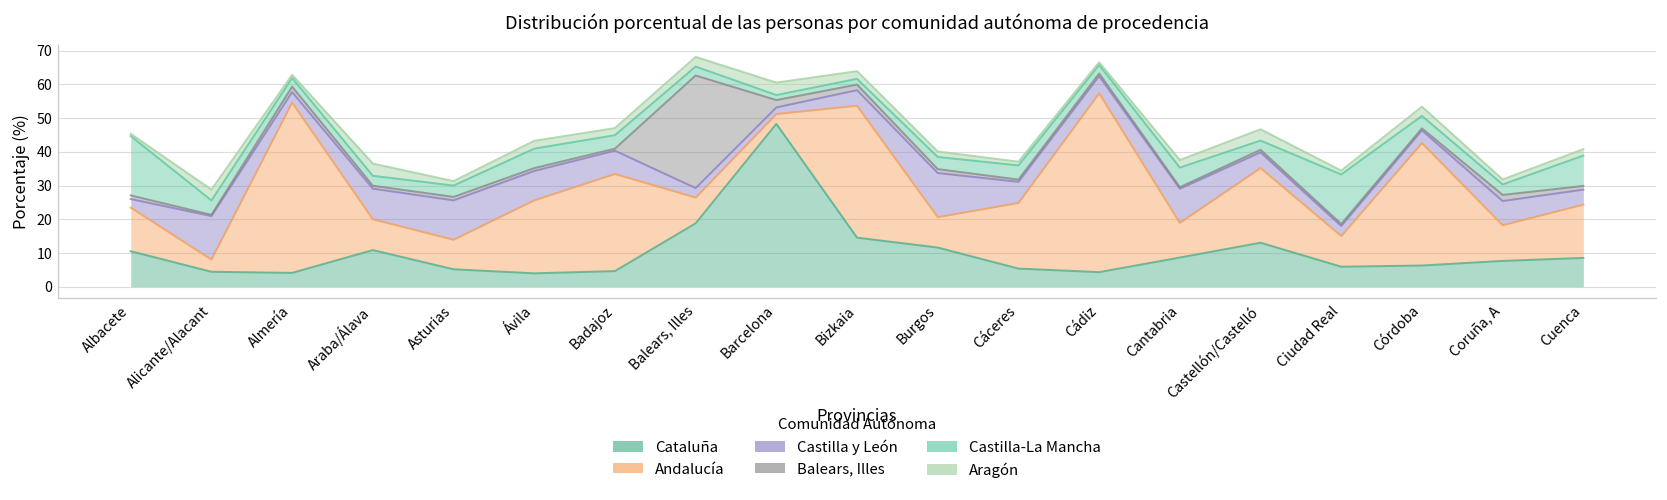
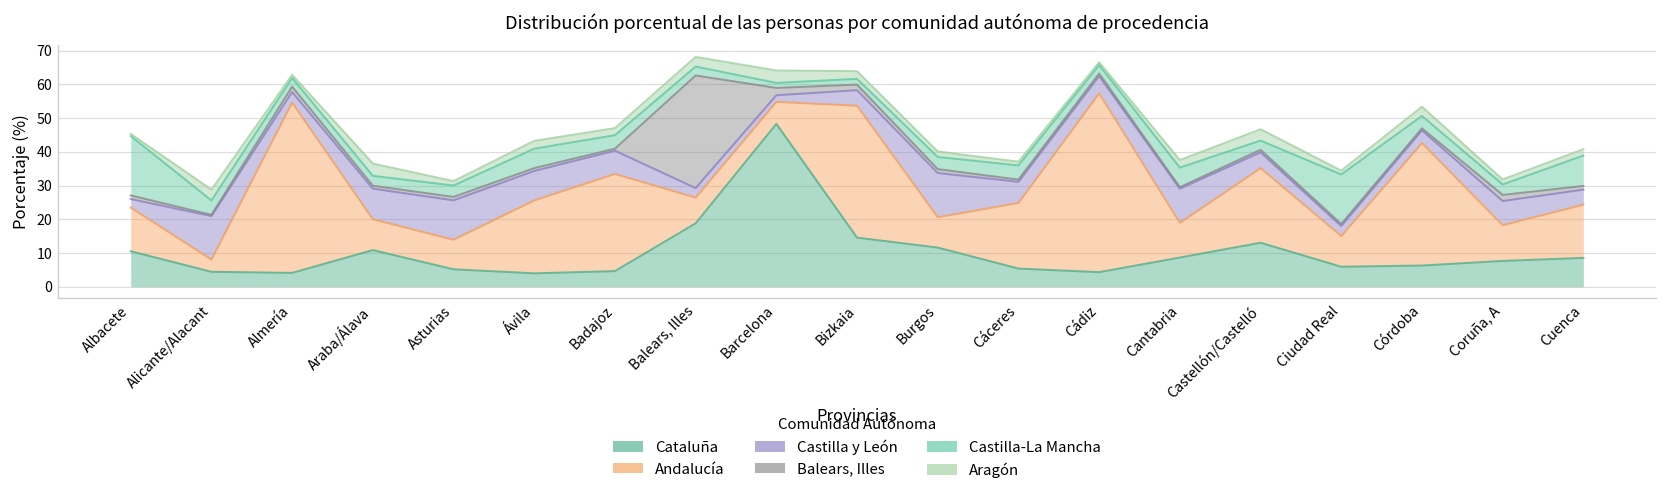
Andalucía, Barcelona: 3 -> 7
